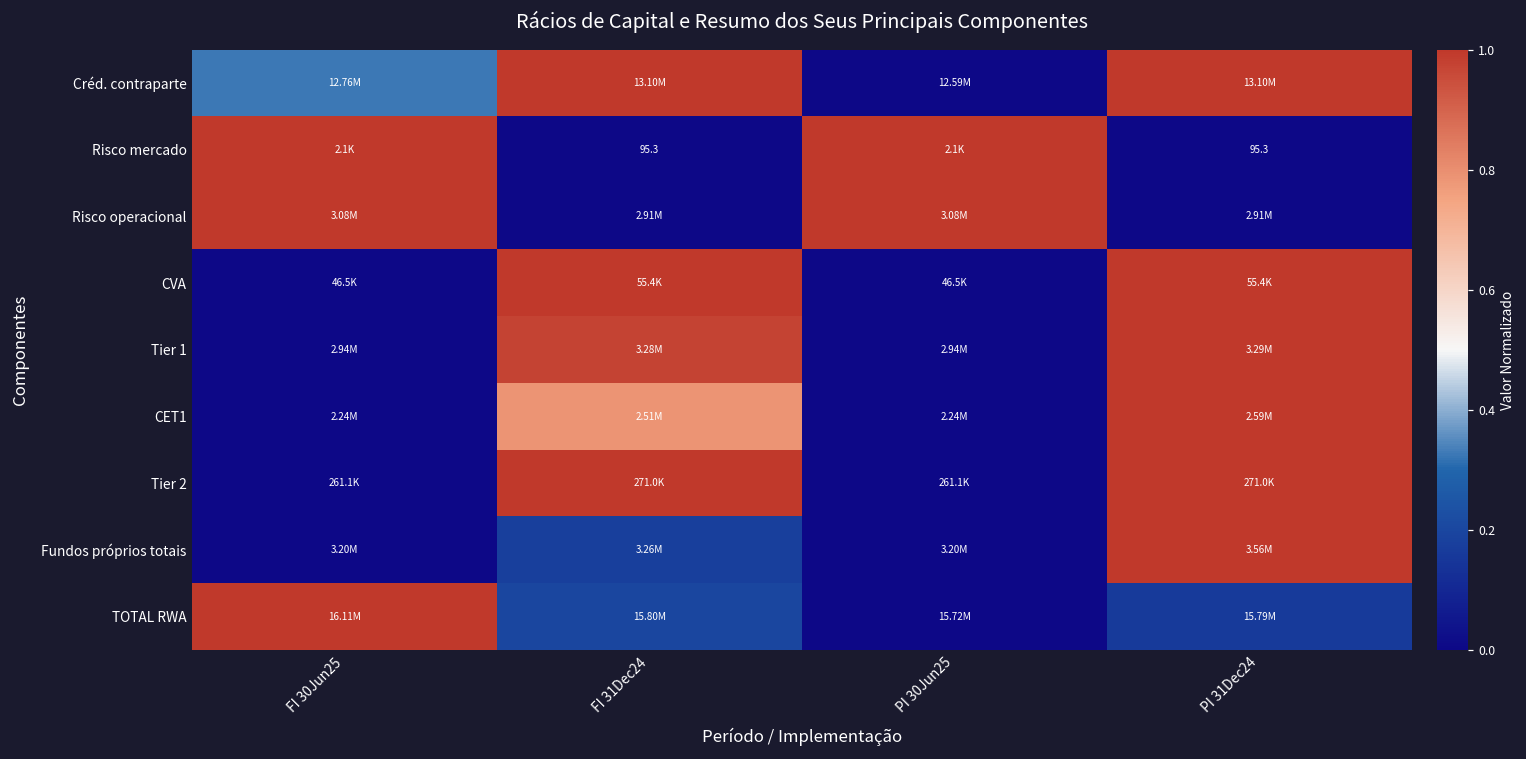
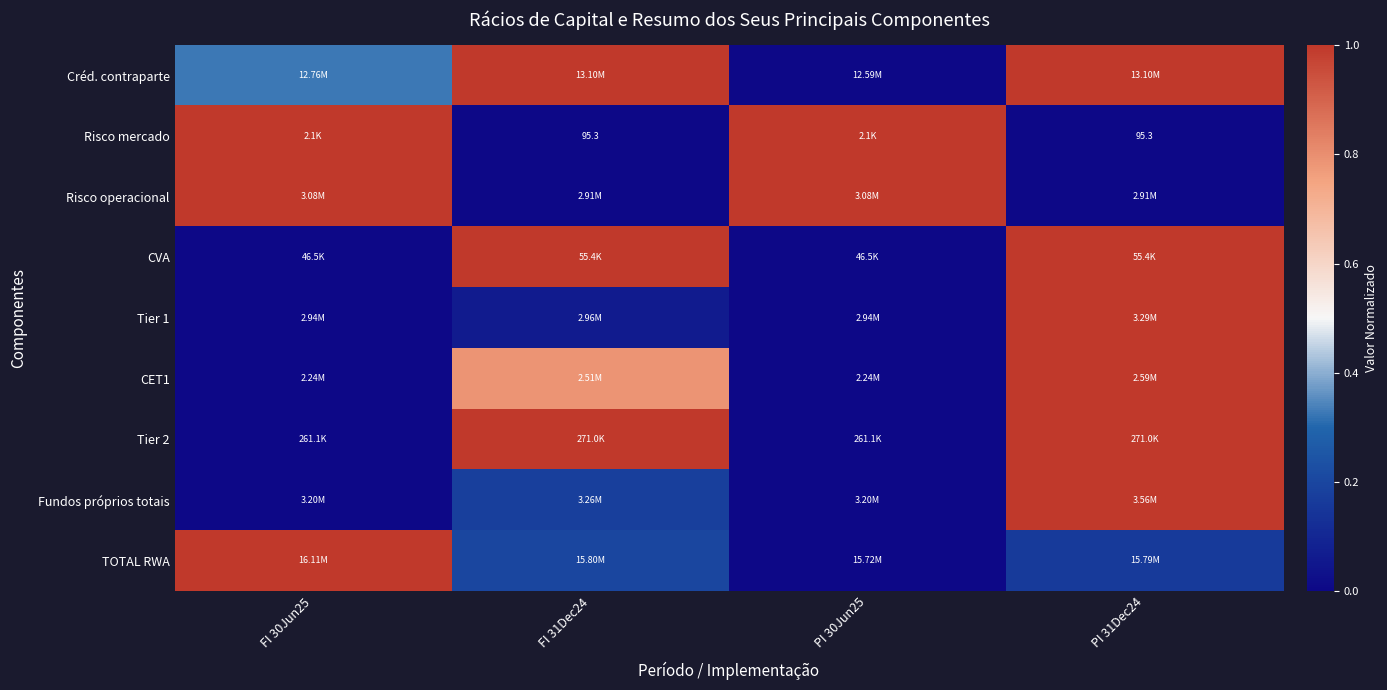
Tier 1, FI 31Dec24: 3.28M -> 2.96M
